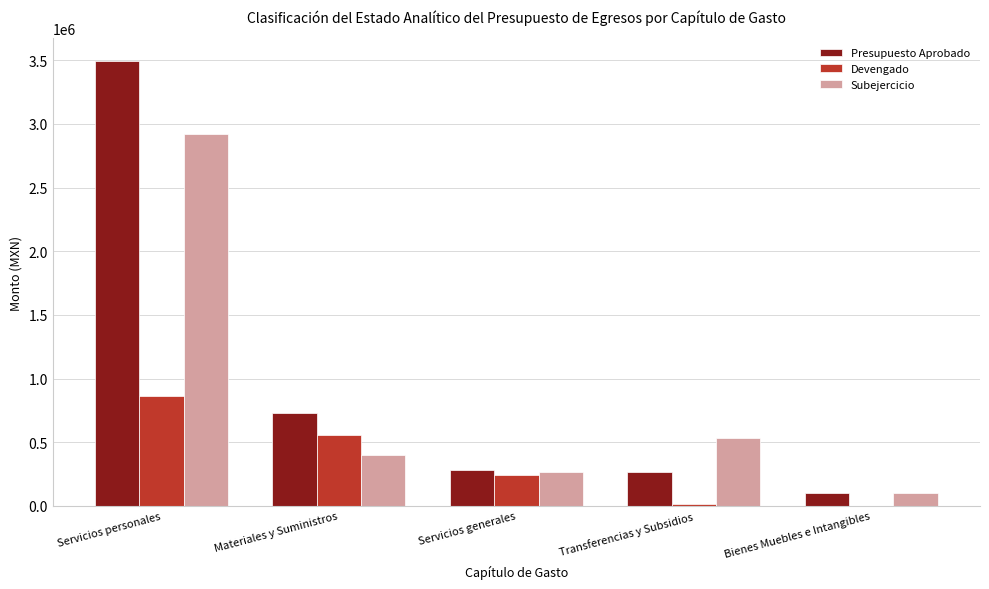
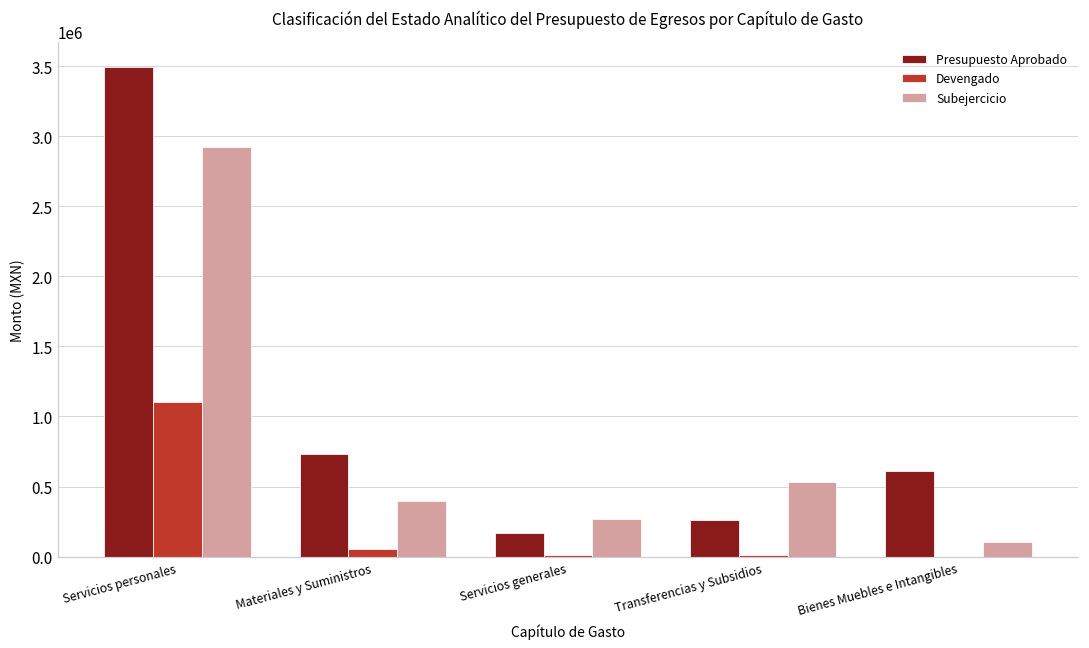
Devengado, Servicios personales: 860000 -> 1100000
Devengado, Materiales y Suministros: 560000 -> 60000
Presupuesto Aprobado, Servicios generales: 280000 -> 170000
Devengado, Servicios generales: 240000 -> 10000
Presupuesto Aprobado, Bienes Muebles e Intangibles: 110000 -> 610000
